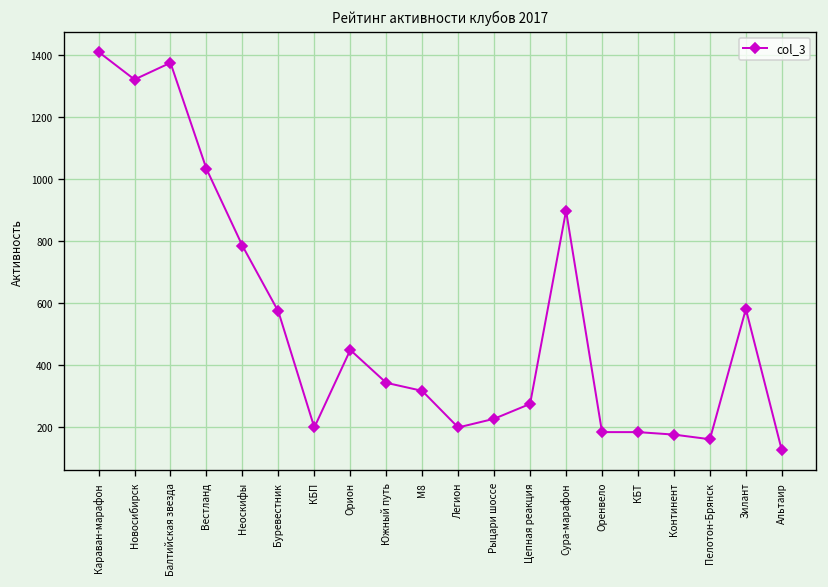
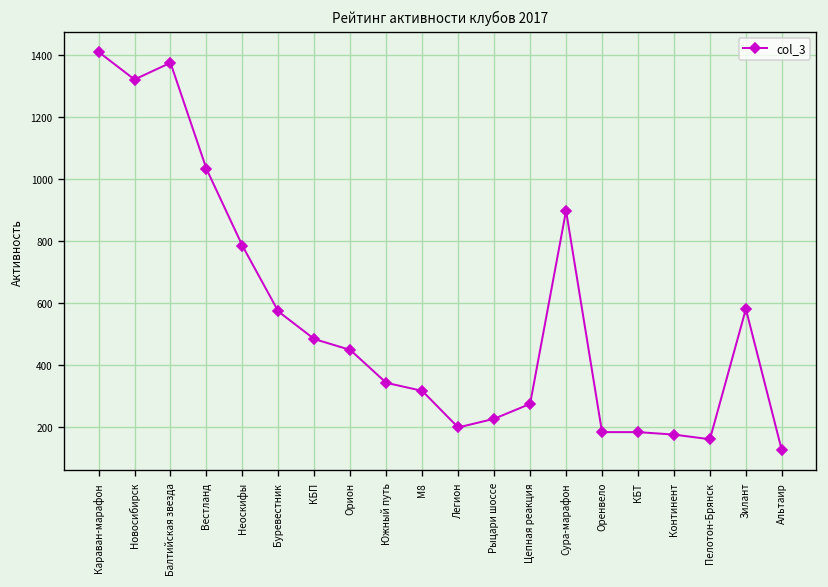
КБП: 200 -> 490
